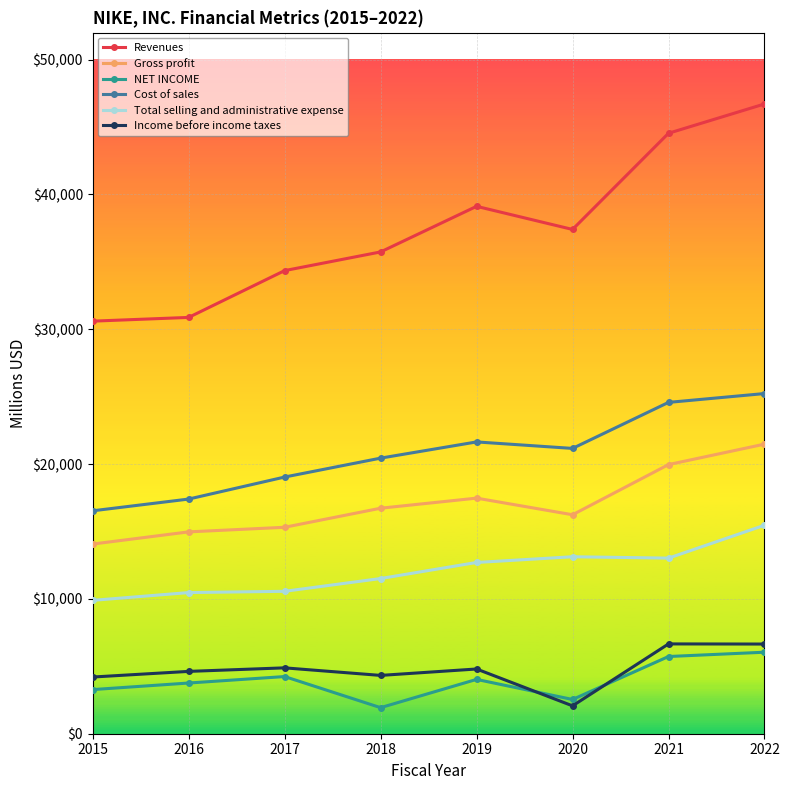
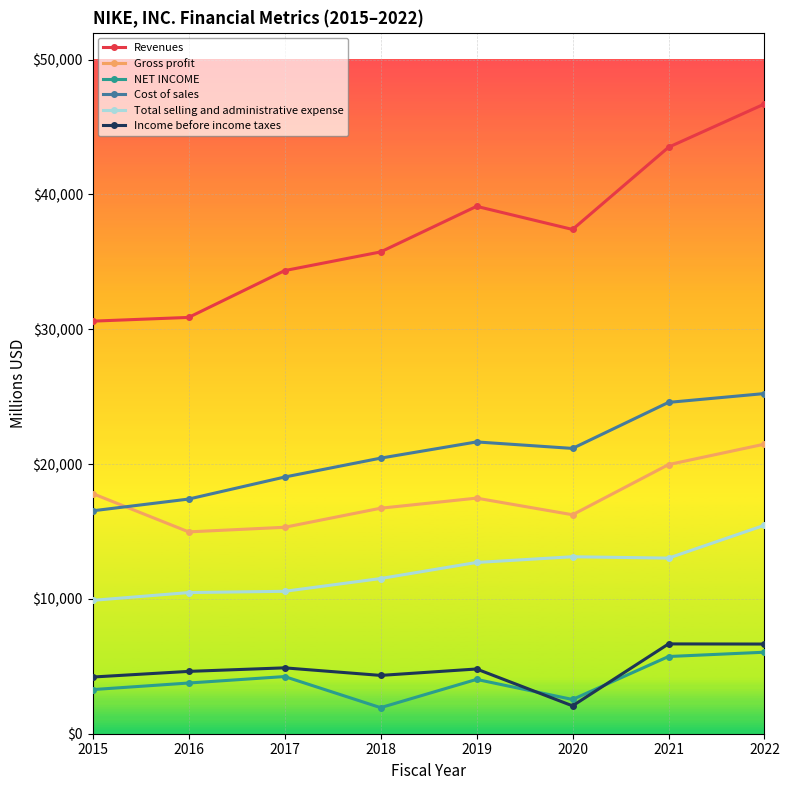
Gross profit, 2015: $14,100 -> $17,800
Revenues, 2021: $44,500 -> $43,500
